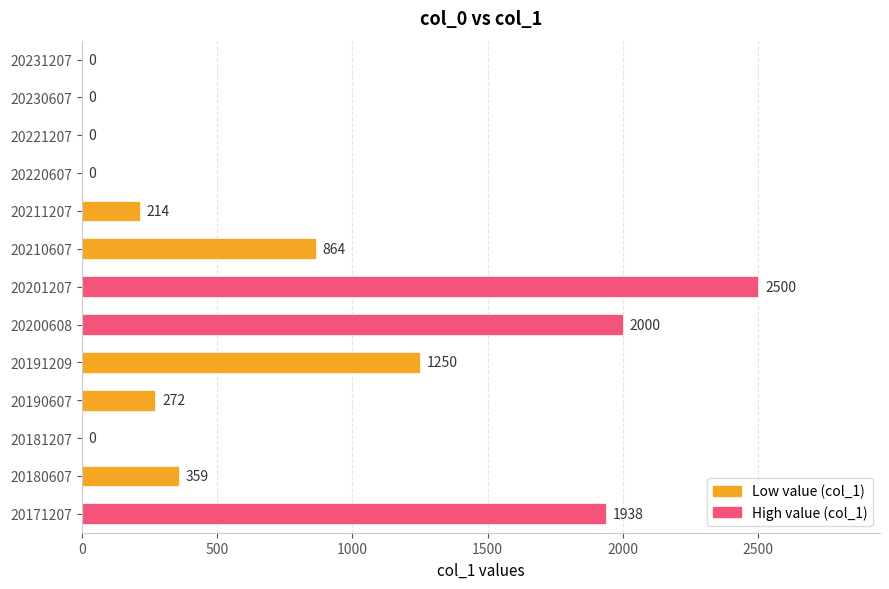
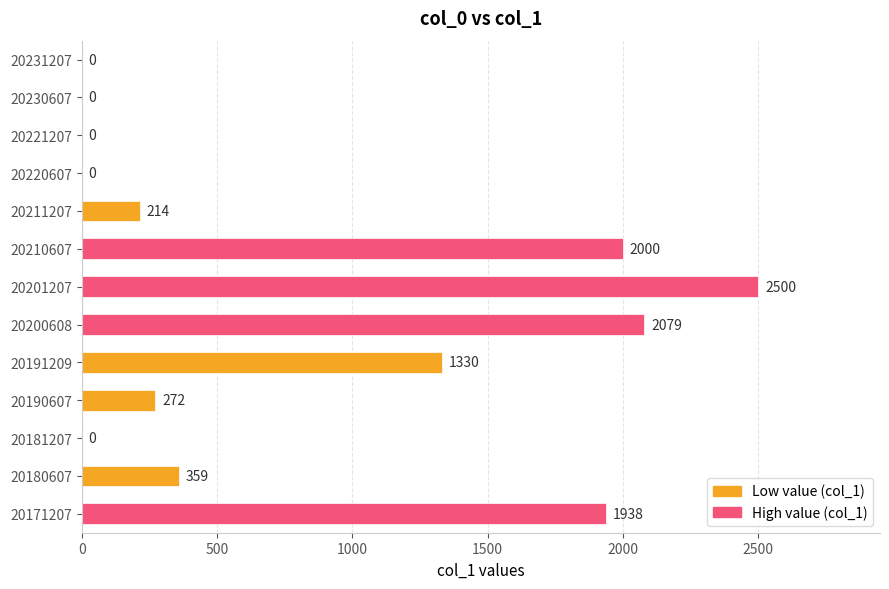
20210607: 864 -> 2000
20200608: 2000 -> 2079
20191209: 1250 -> 1330
